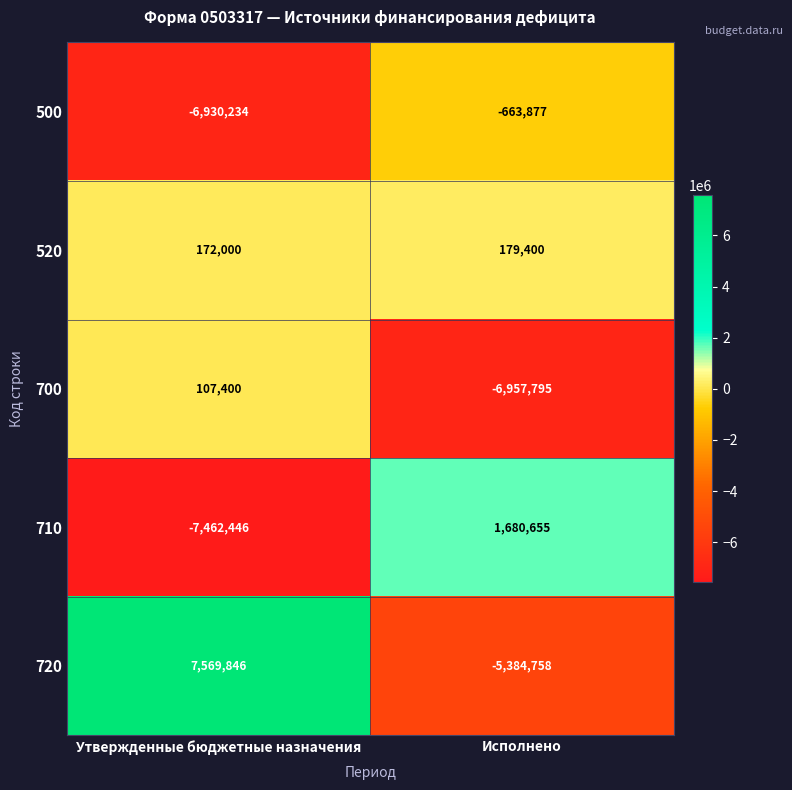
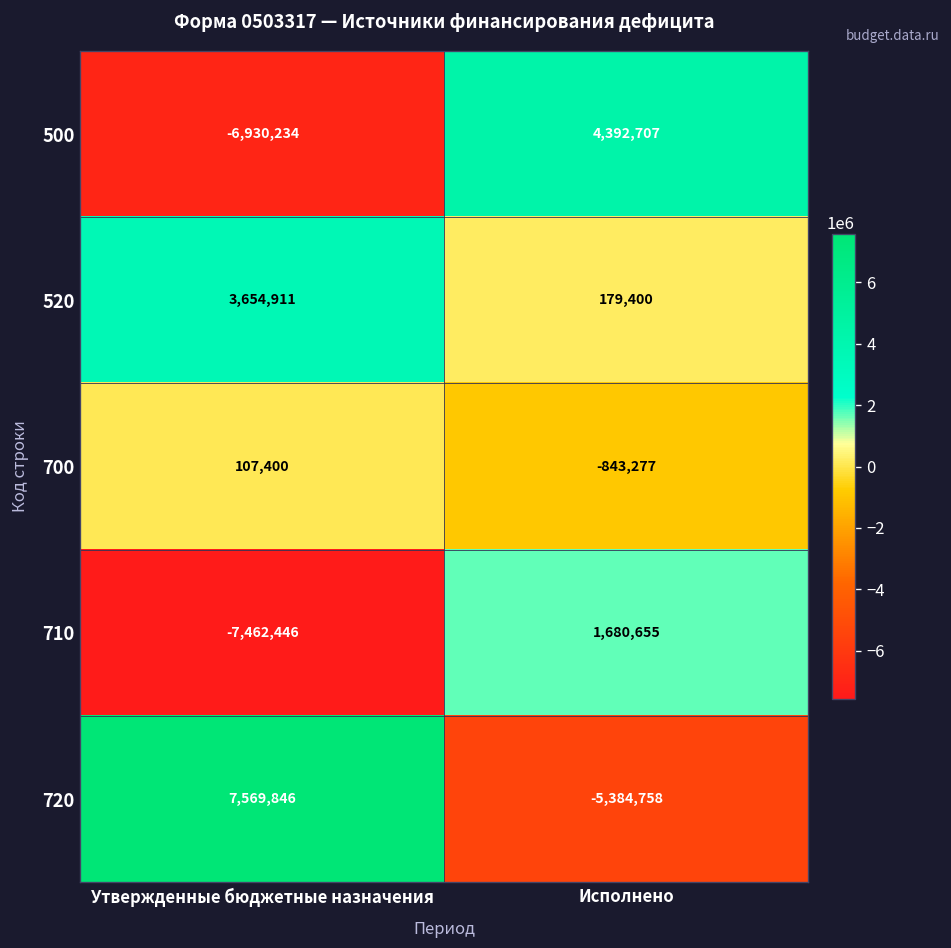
500, Исполнено: -663,877 -> 4,392,707
520, Утвержденные бюджетные назначения: 172,000 -> 3,654,911
700, Исполнено: -6,957,795 -> -843,277
